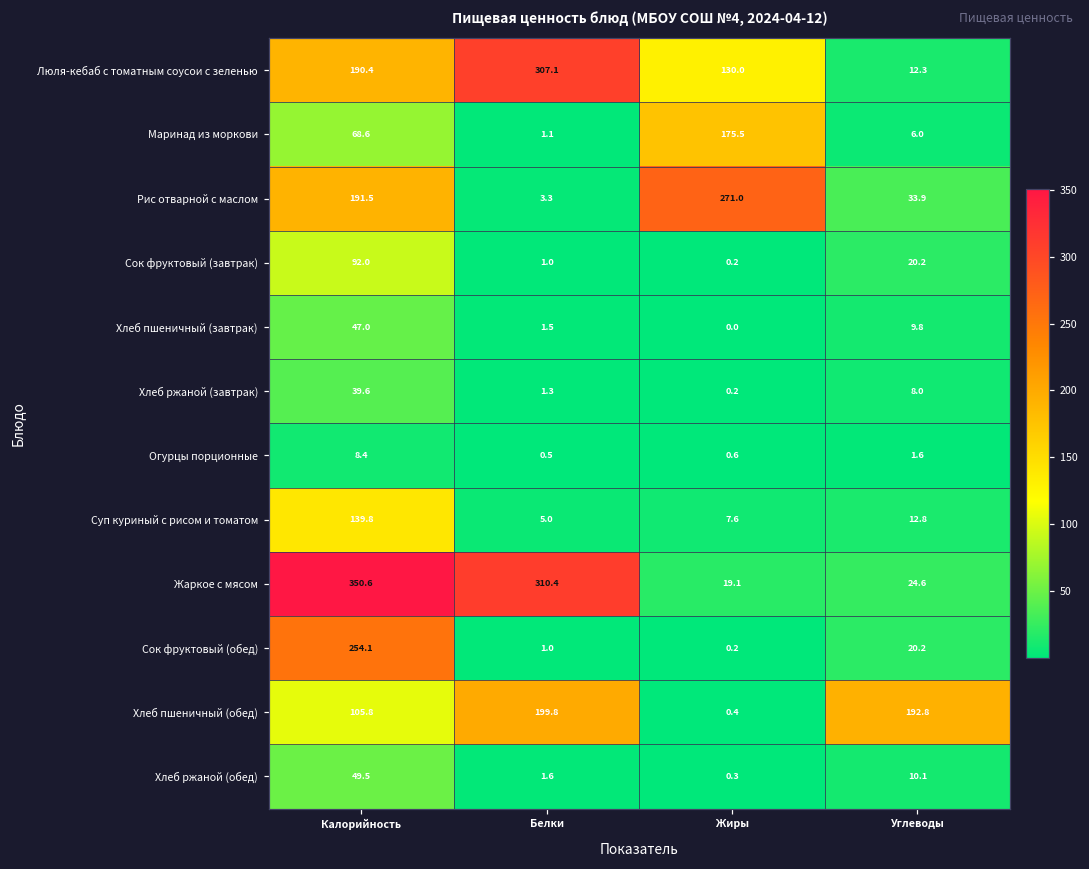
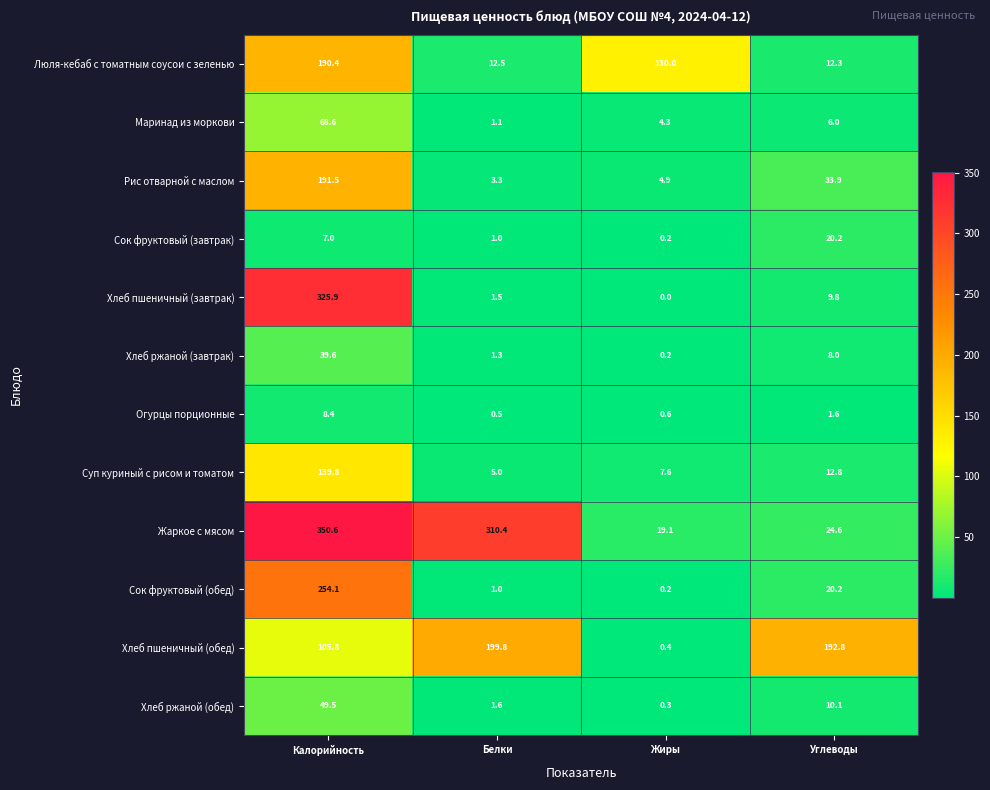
Люля-кебаб с томатным соусои с зеленью, Белки: 307.1 -> 12.5
Маринад из моркови, Жиры: 175.5 -> 4.3
Рис отварной с маслом, Жиры: 271.0 -> 4.9
Сок фруктовый (завтрак), Калорийность: 92.0 -> 7.0
Хлеб пшеничный (завтрак), Калорийность: 47.0 -> 325.9
